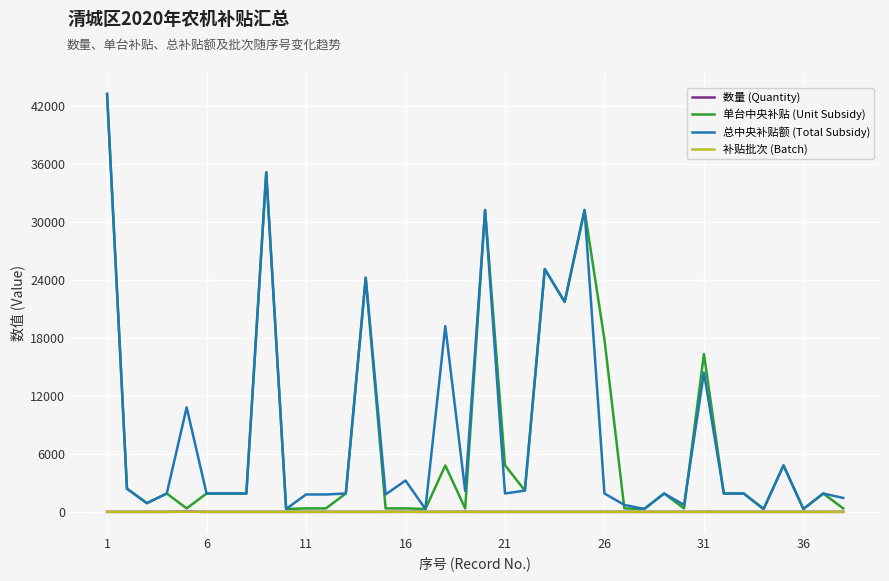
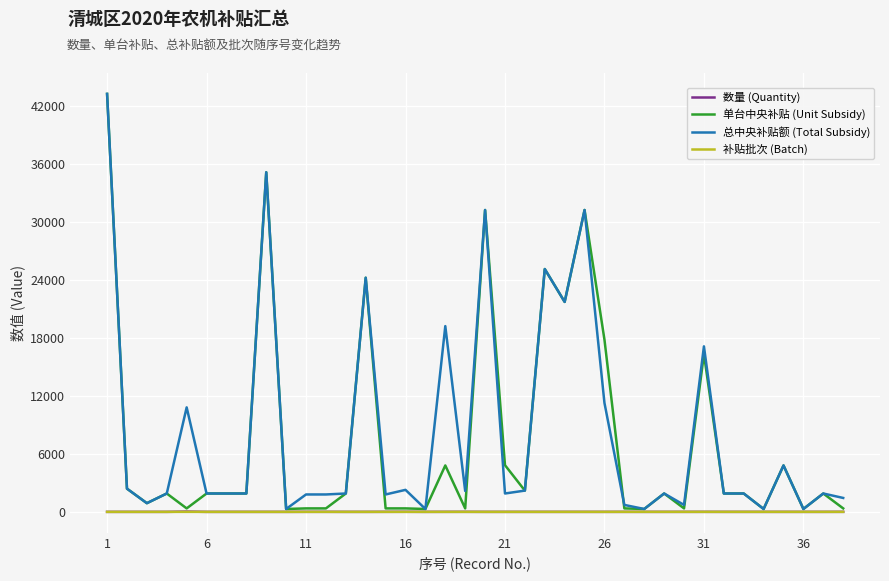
总中央补贴额 (Total Subsidy), 16: 3000 -> 2000
总中央补贴额 (Total Subsidy), 26: 2000 -> 11000
总中央补贴额 (Total Subsidy), 31: 14000 -> 17000
